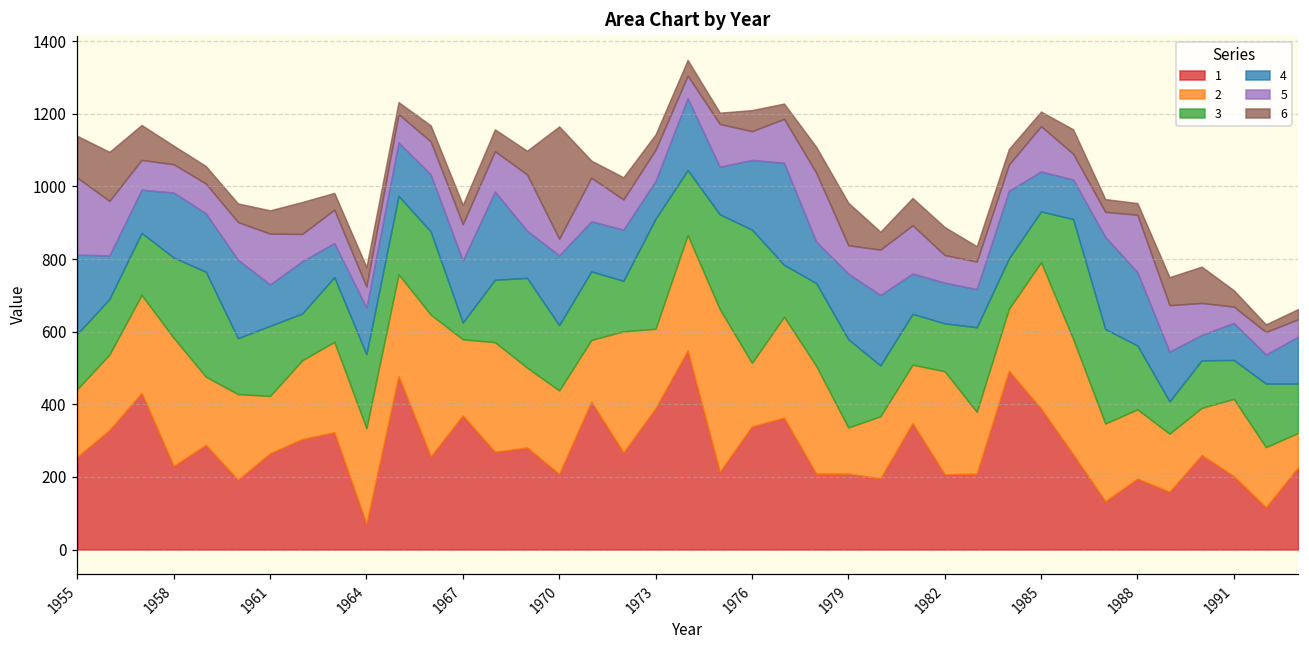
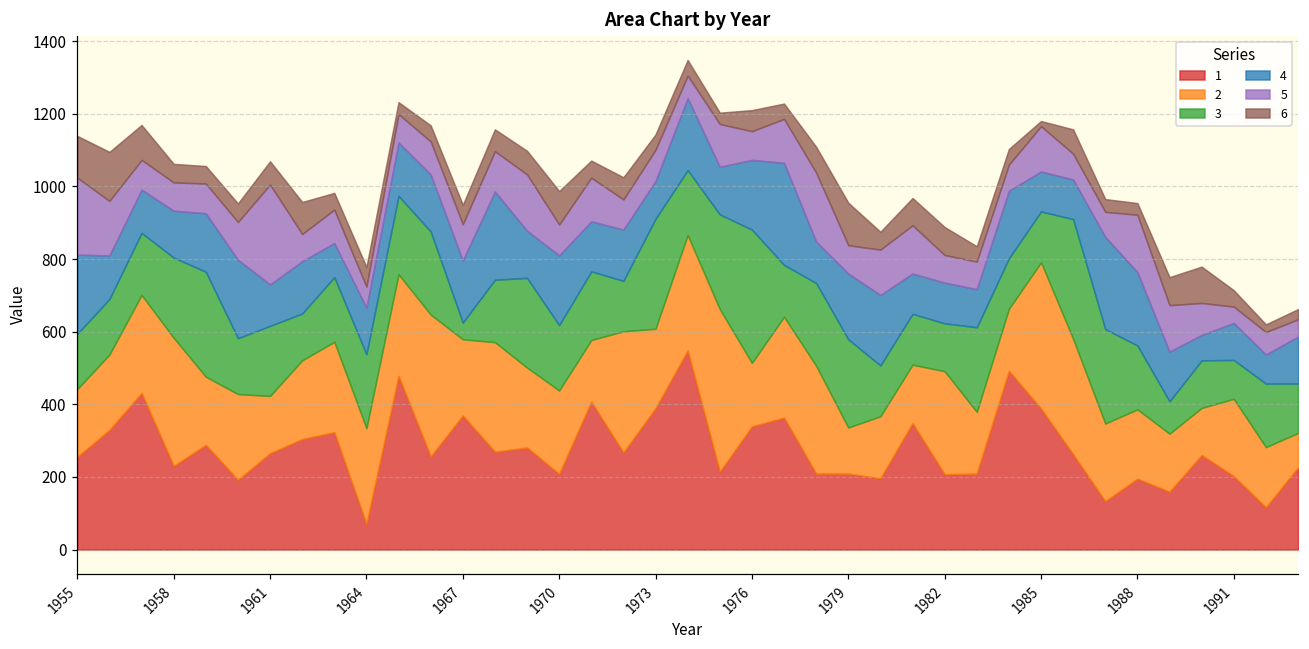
4, 1958: 180 -> 130
5, 1961: 140 -> 280
5, 1970: 50 -> 90
6, 1970: 310 -> 90
6, 1985: 40 -> 10
